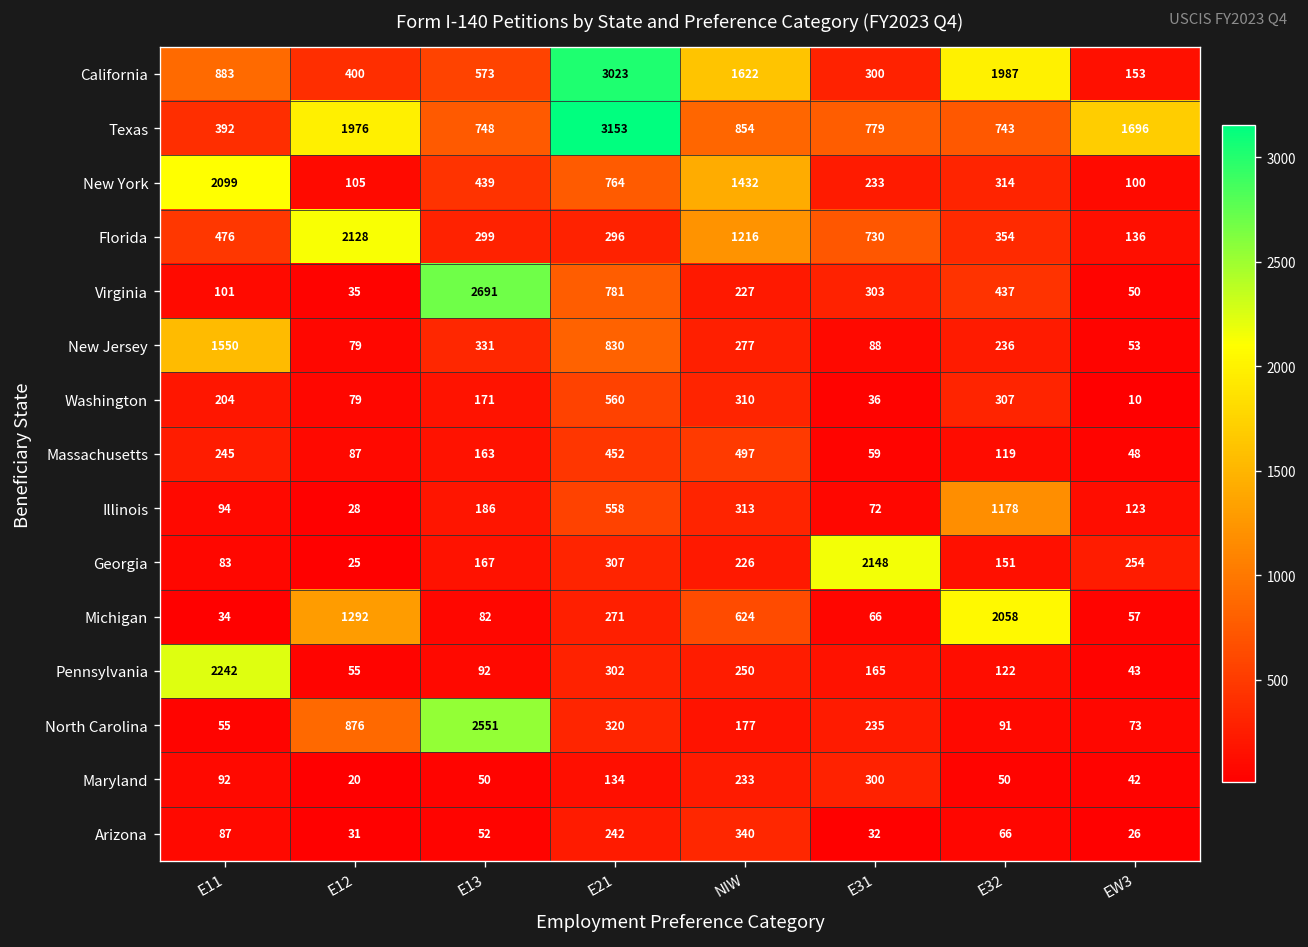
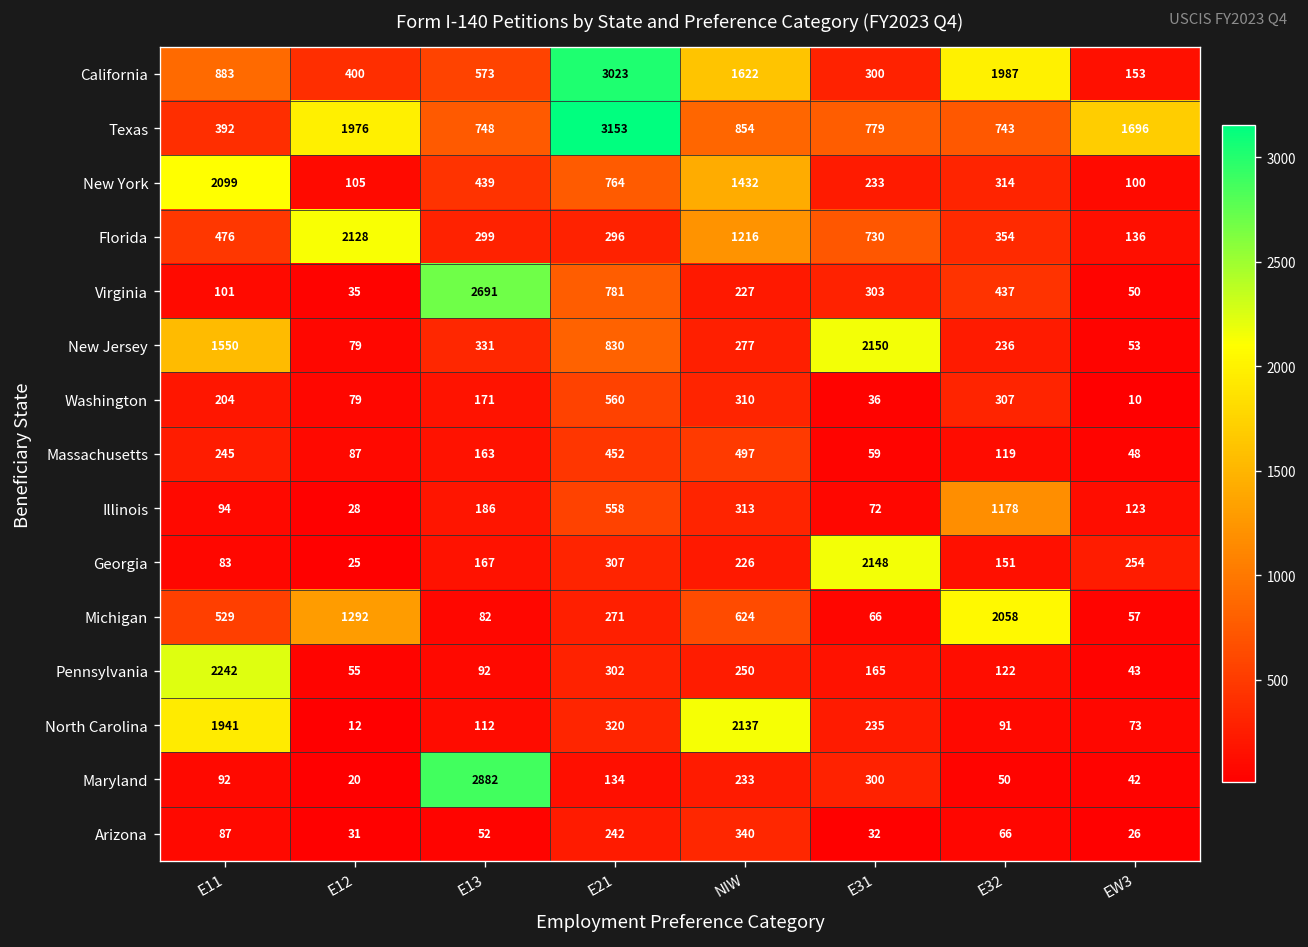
New Jersey, E31: 88 -> 2150
Michigan, E11: 34 -> 529
North Carolina, E11: 55 -> 1941
North Carolina, E12: 876 -> 12
North Carolina, E13: 2551 -> 112
North Carolina, NIW: 177 -> 2137
Maryland, E13: 50 -> 2882
